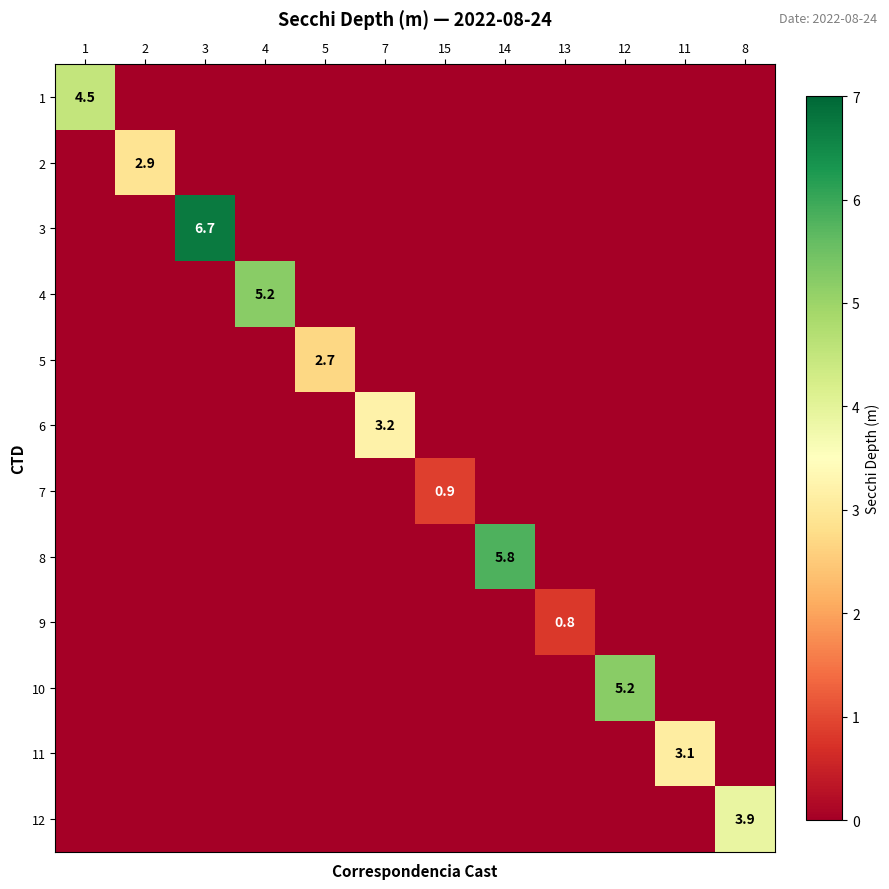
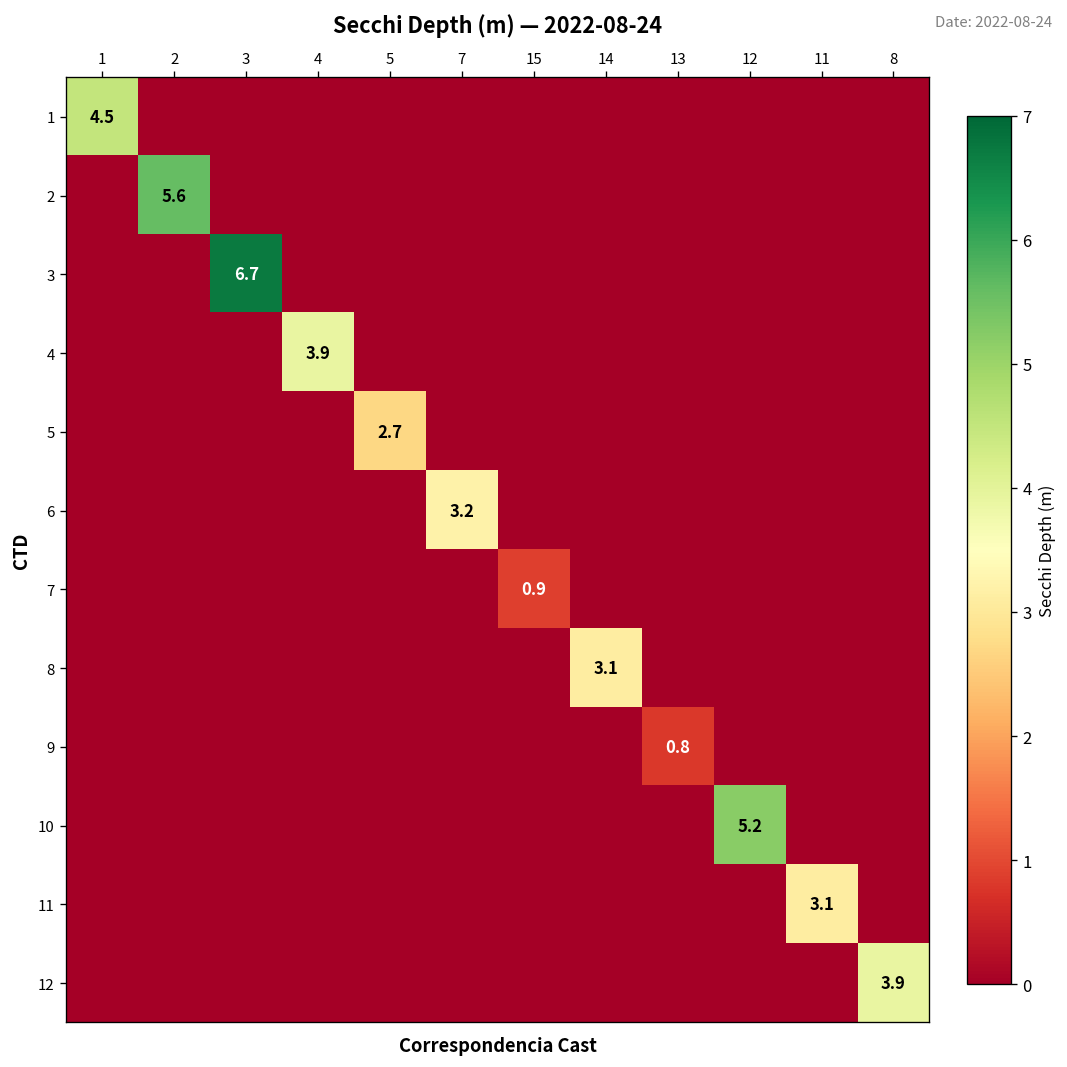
2, 2: 2.9 -> 5.6
4, 4: 5.2 -> 3.9
8, 14: 5.8 -> 3.1
